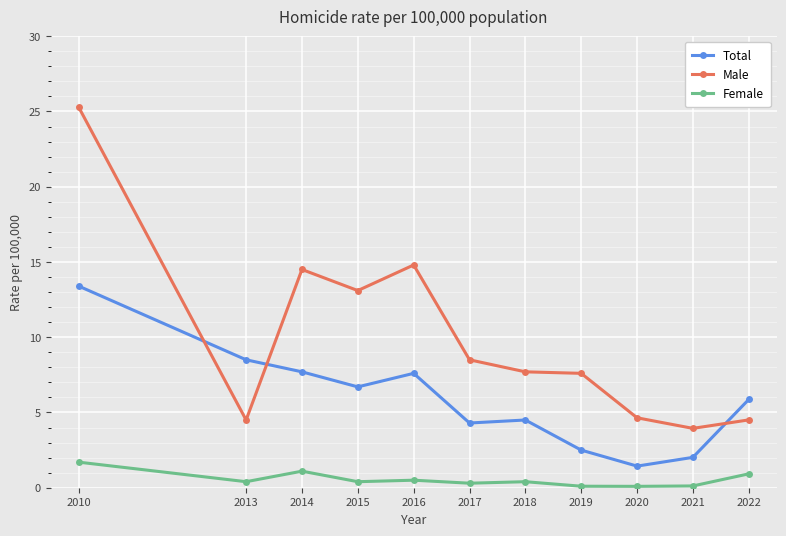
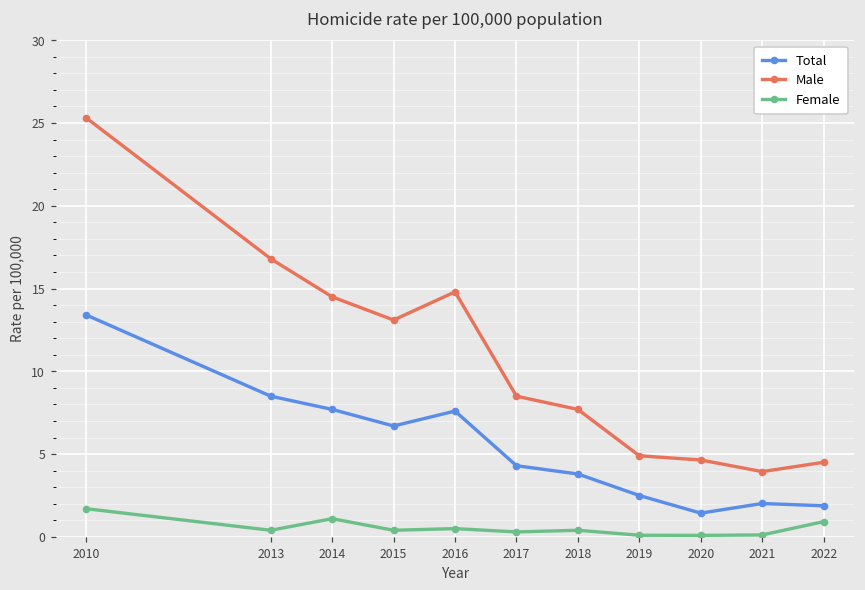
Male, 2013: 4.5 -> 16.8
Total, 2018: 4.5 -> 3.8
Male, 2019: 7.6 -> 4.9
Total, 2022: 5.9 -> 1.9
